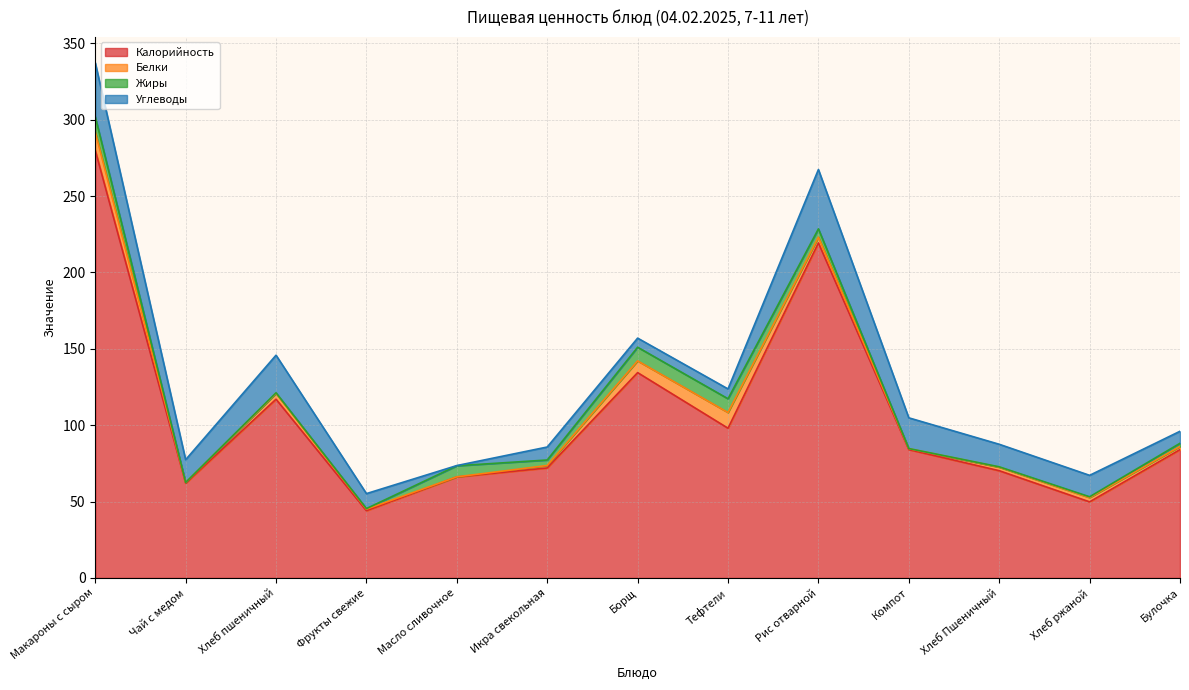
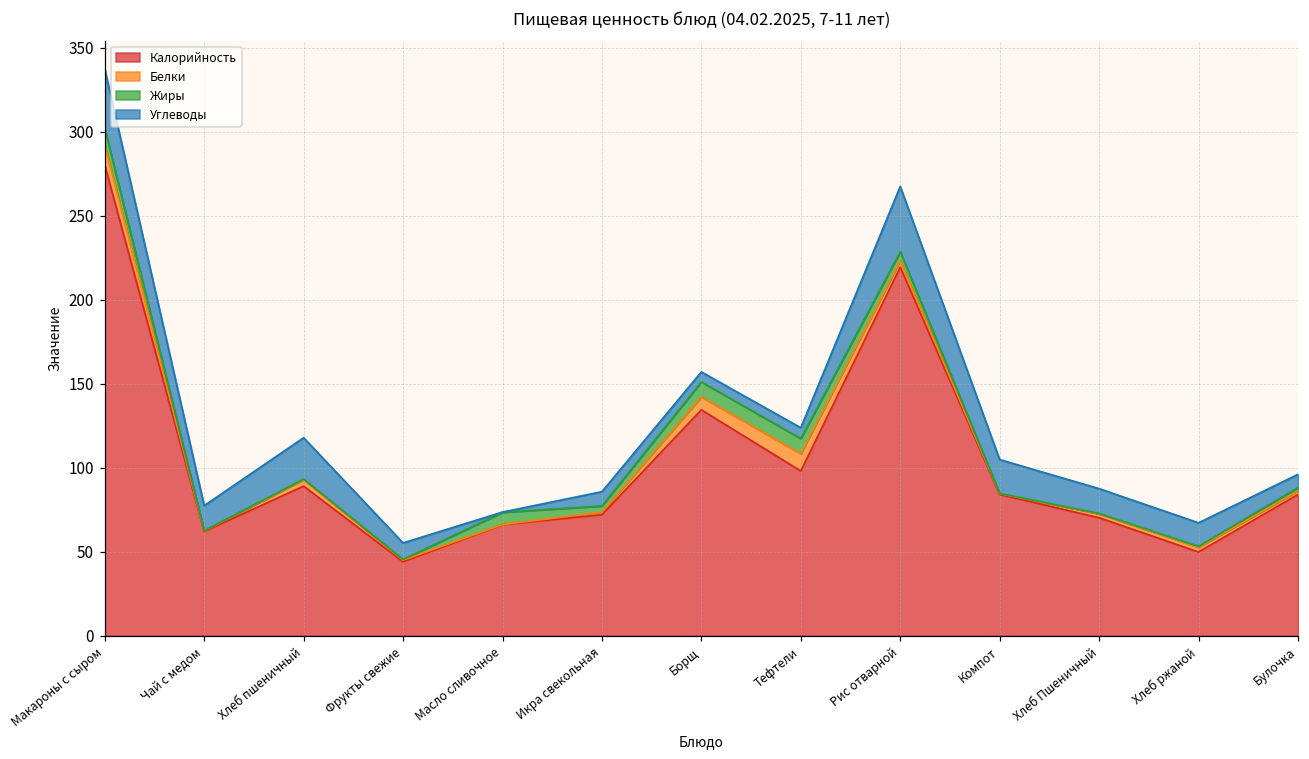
Калорийность, Хлеб пшеничный: 117 -> 89
